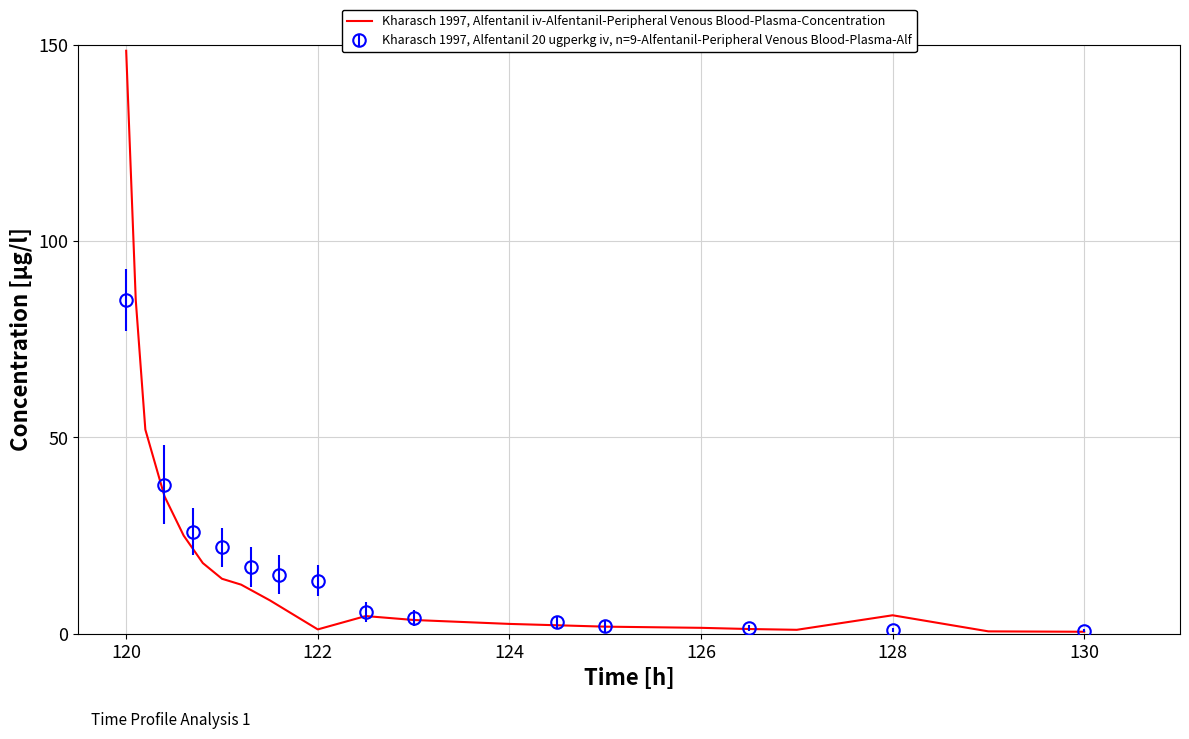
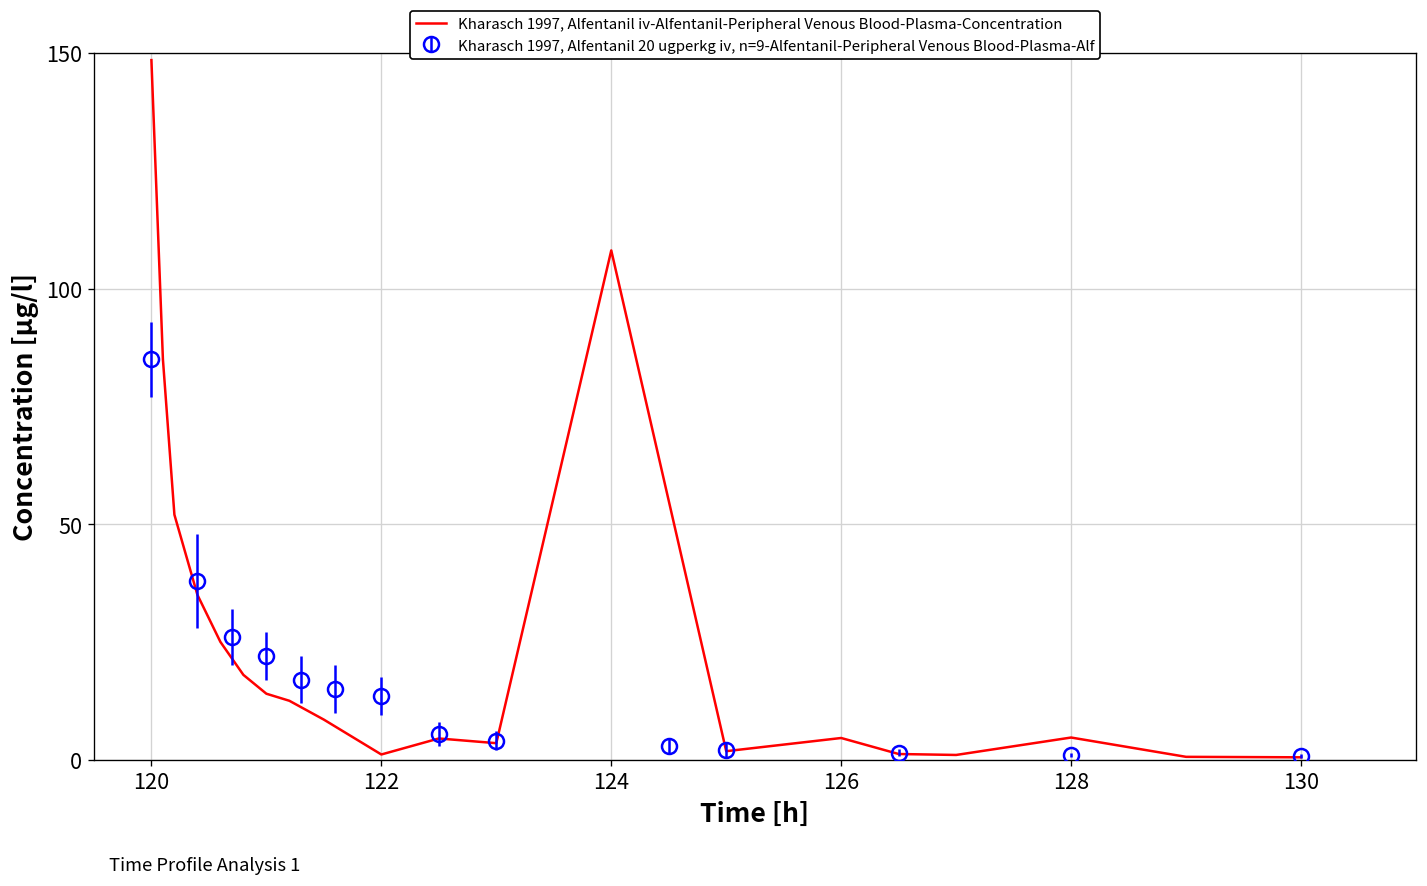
Kharasch 1997, Alfentanil iv-Alfentanil-Peripheral Venous Blood-Plasma-Concentration, 124: 3 -> 108
Kharasch 1997, Alfentanil iv-Alfentanil-Peripheral Venous Blood-Plasma-Concentration, 126: 2 -> 5
